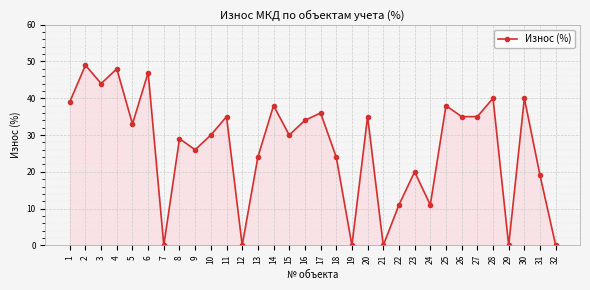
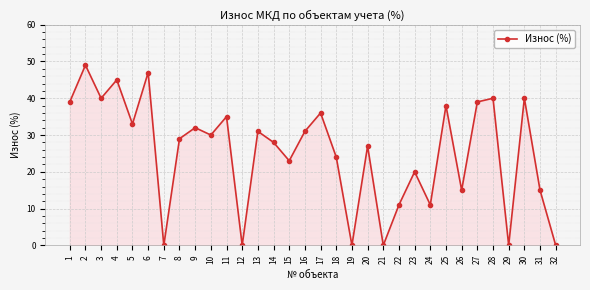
3: 44 -> 40
4: 48 -> 45
9: 26 -> 32
13: 24 -> 31
14: 38 -> 28
15: 30 -> 23
16: 34 -> 31
20: 35 -> 27
26: 35 -> 15
27: 35 -> 39
31: 19 -> 15
